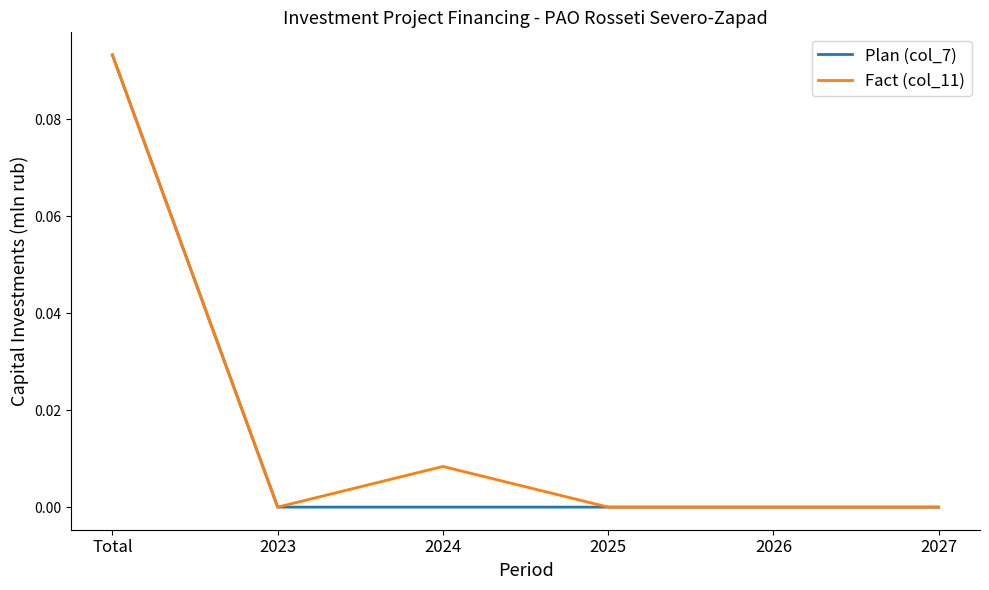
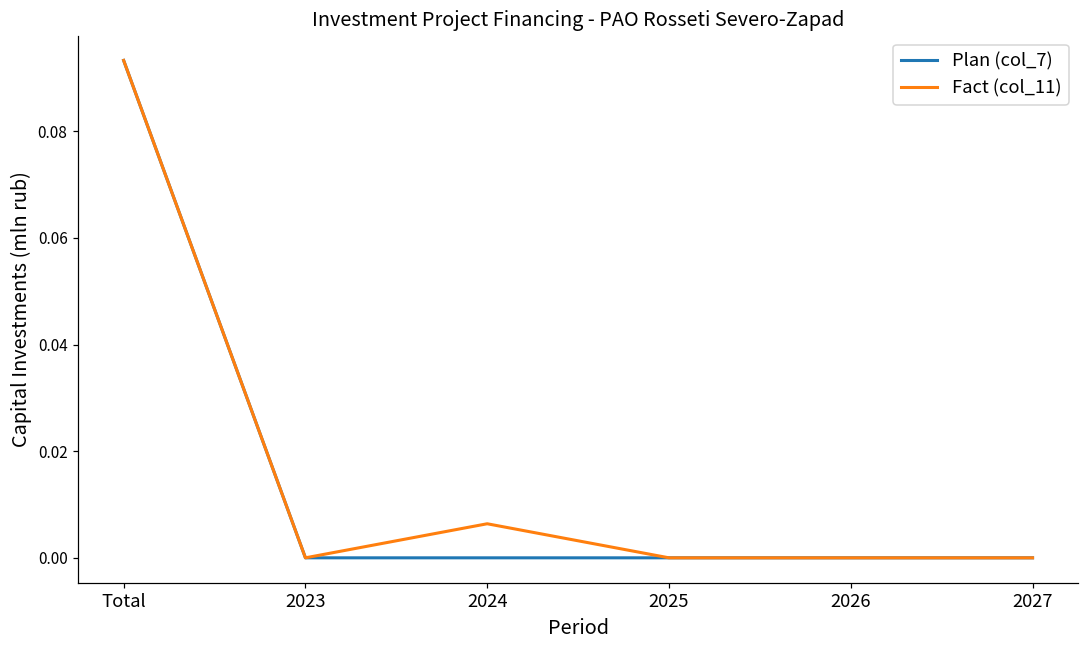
Fact (col_11), 2024: 0.008 -> 0.006
